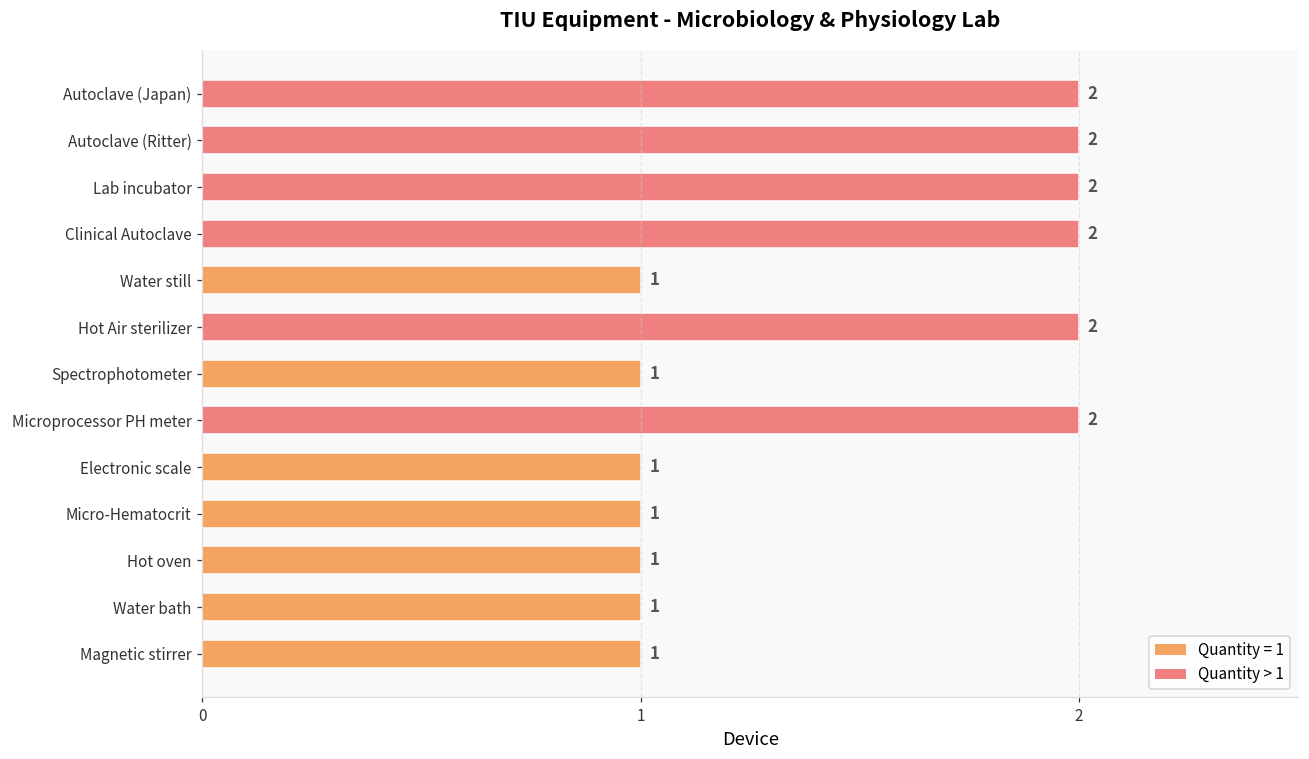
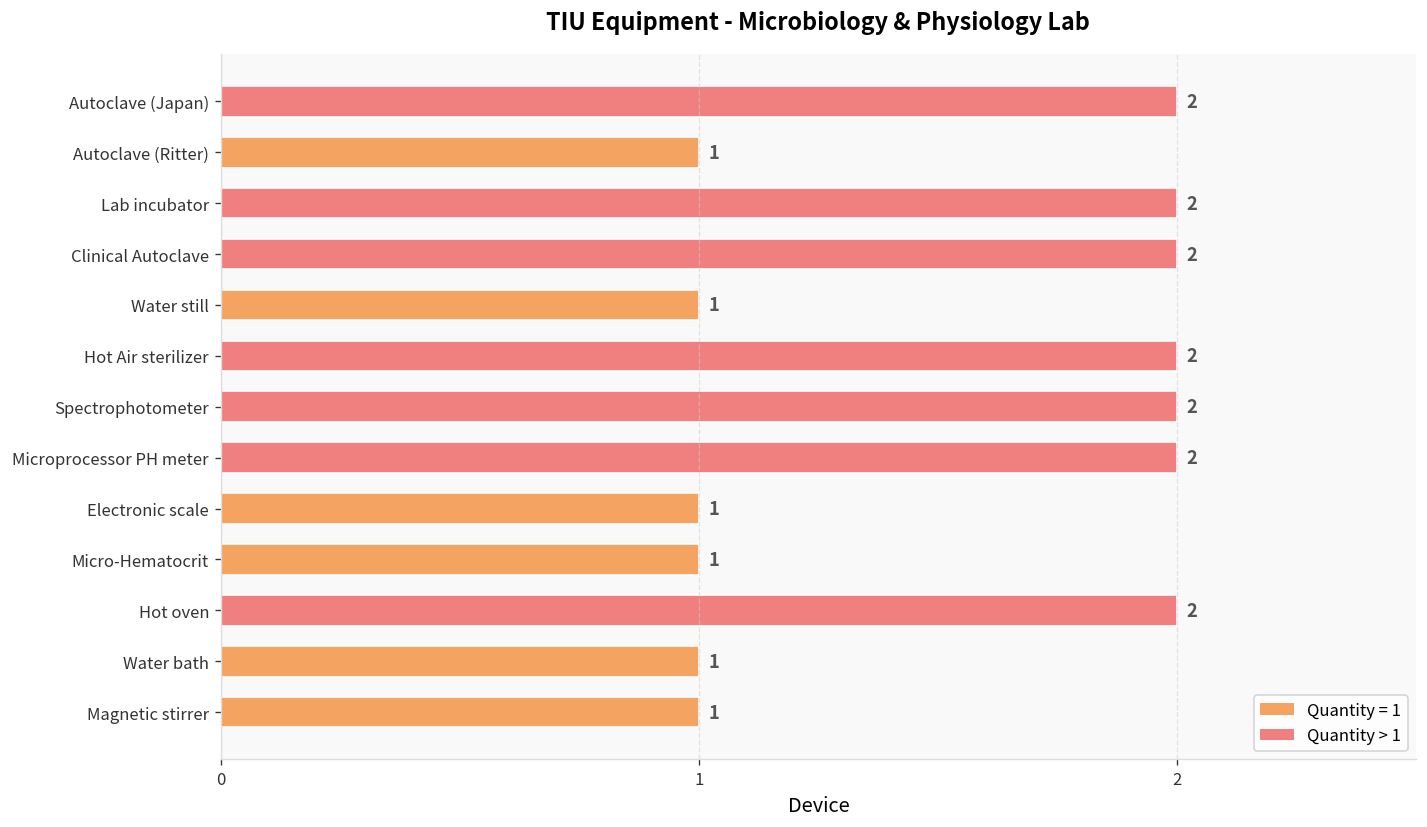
Autoclave (Ritter): 2 -> 1
Spectrophotometer: 1 -> 2
Hot oven: 1 -> 2
